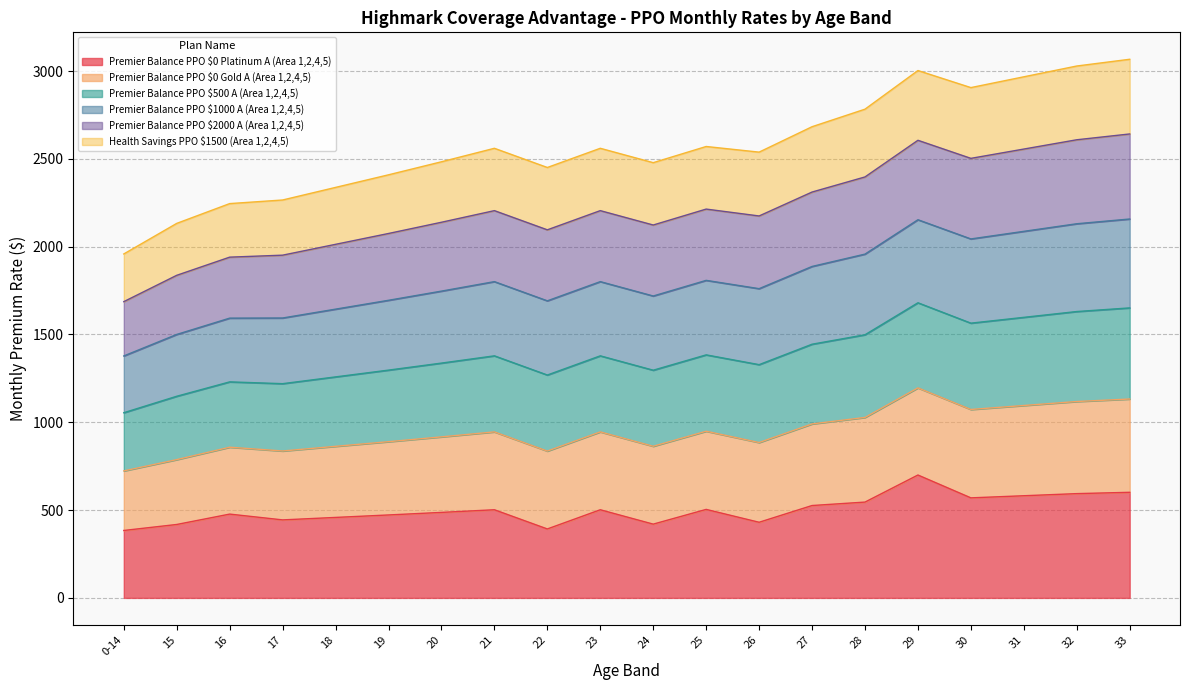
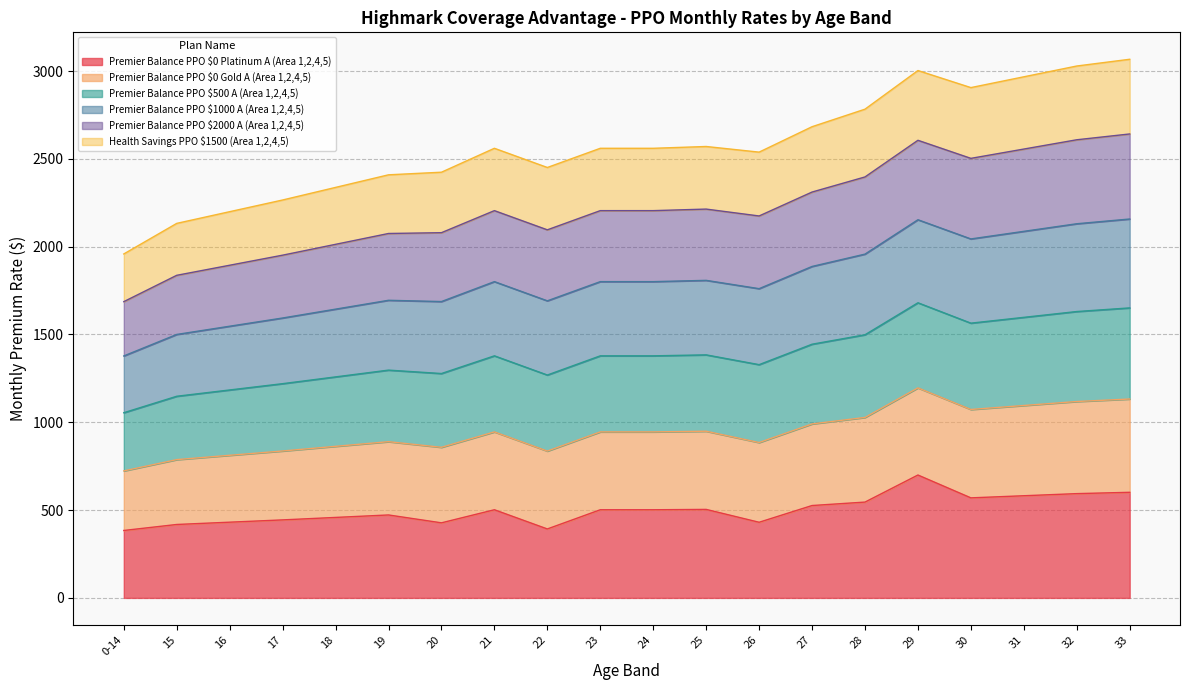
Premier Balance PPO $0 Platinum A (Area 1,2,4,5), 16: 480 -> 430
Premier Balance PPO $0 Platinum A (Area 1,2,4,5), 20: 490 -> 430
Premier Balance PPO $0 Platinum A (Area 1,2,4,5), 24: 420 -> 500
